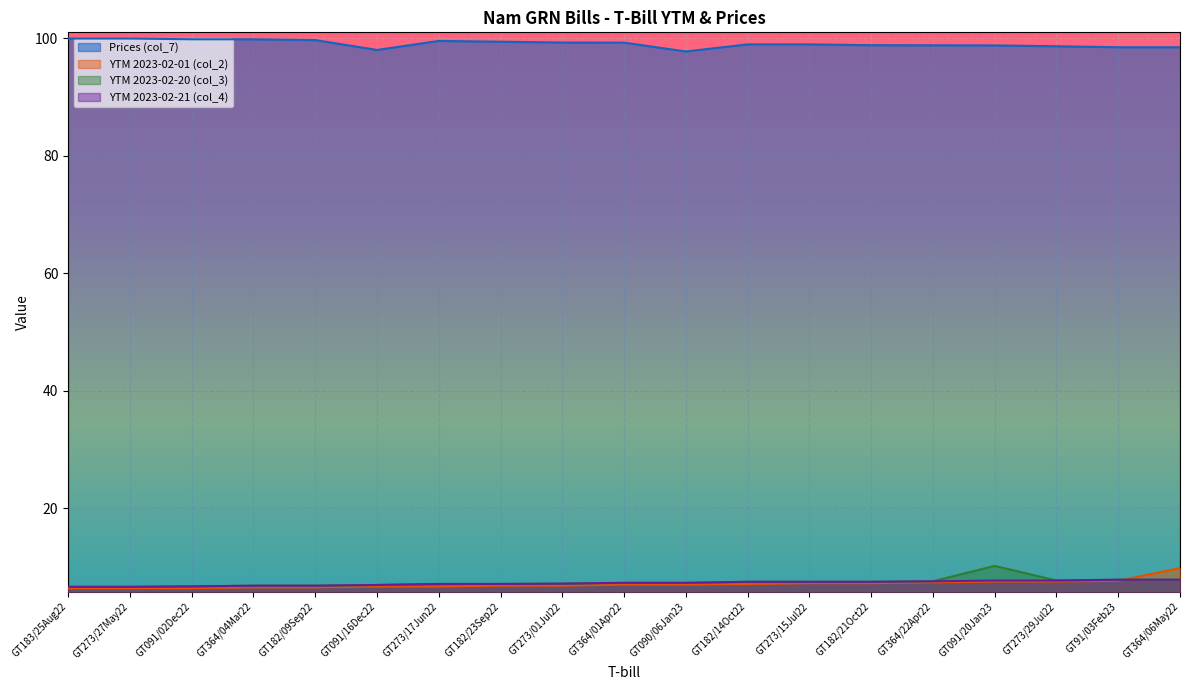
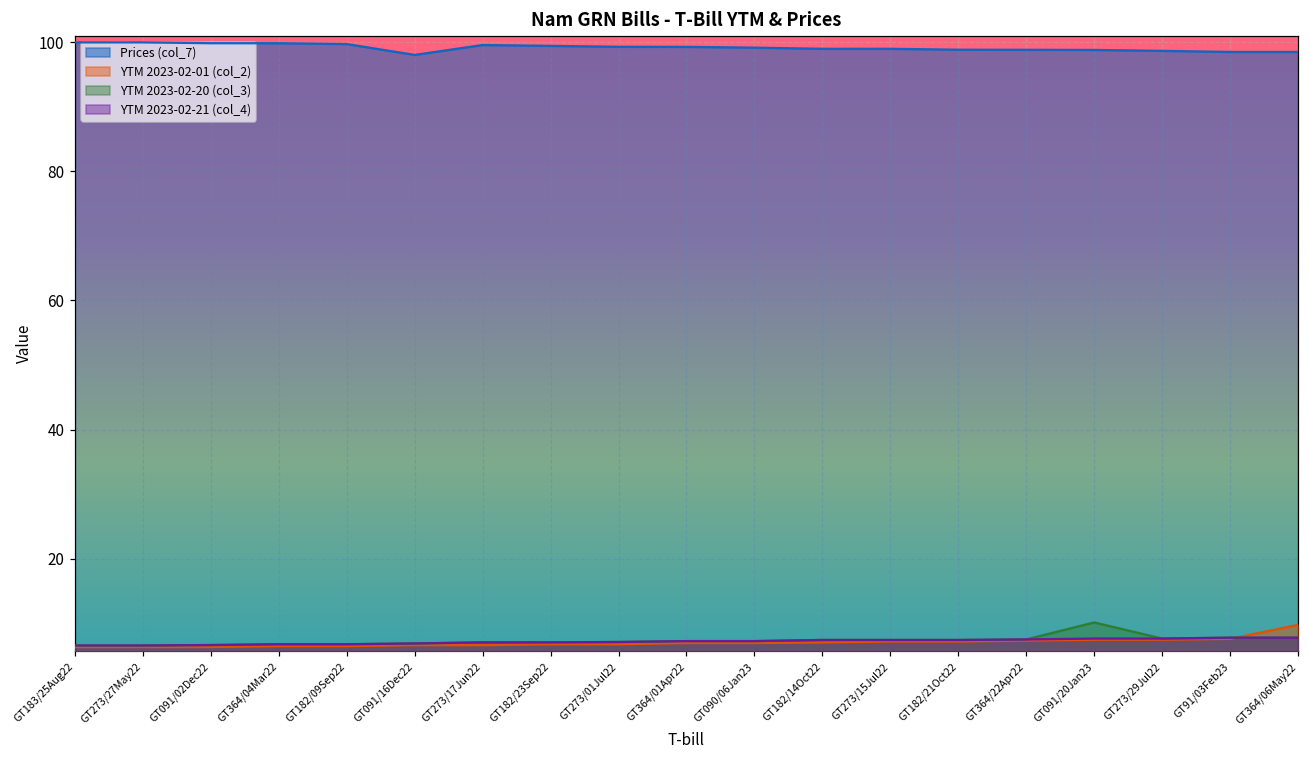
Prices (col_7), GT090/06Jan23: 98 -> 99
